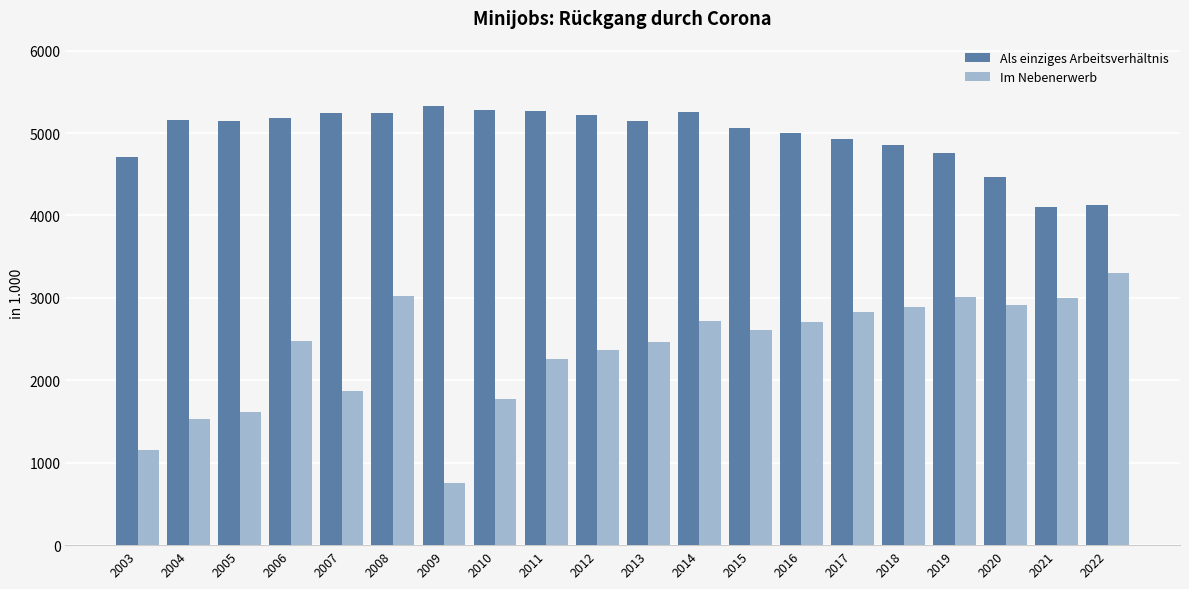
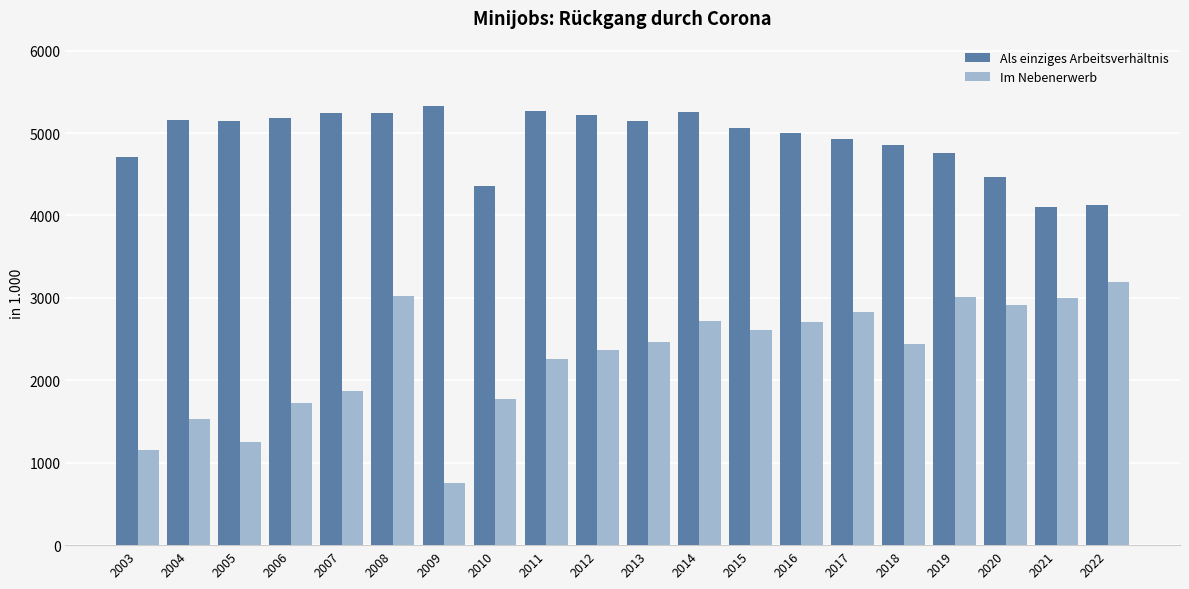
Im Nebenerwerb, 2005: 1600 -> 1200
Im Nebenerwerb, 2006: 2500 -> 1700
Als einziges Arbeitsverhältnis, 2010: 5300 -> 4400
Im Nebenerwerb, 2018: 2900 -> 2400
Im Nebenerwerb, 2022: 3300 -> 3200
